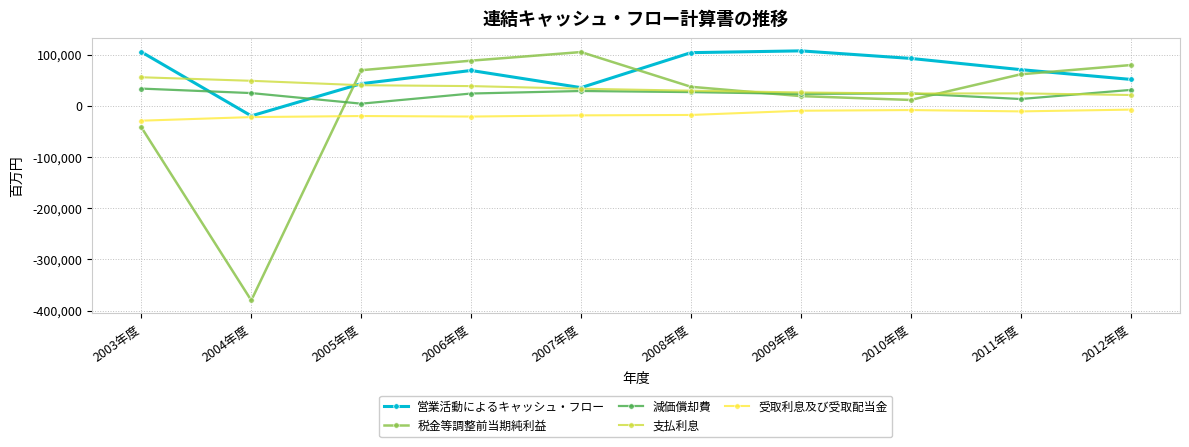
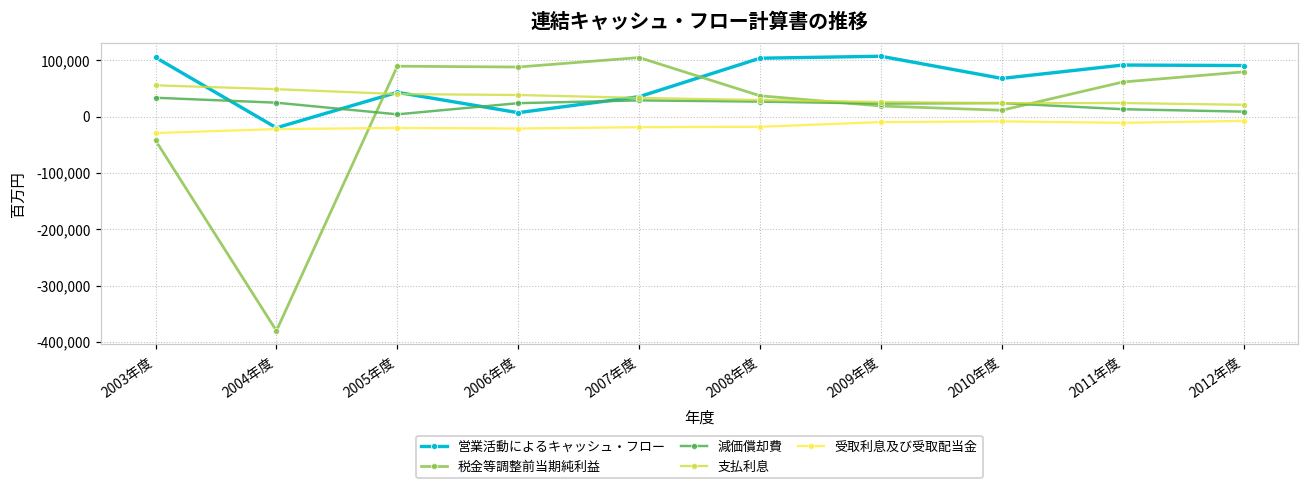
税金等調整前当期純利益, 2005年度: 70,000 -> 90,000
営業活動によるキャッシュ・フロー, 2006年度: 70,000 -> 10,000
営業活動によるキャッシュ・フロー, 2010年度: 90,000 -> 70,000
営業活動によるキャッシュ・フロー, 2011年度: 70,000 -> 90,000
営業活動によるキャッシュ・フロー, 2012年度: 50,000 -> 90,000
減価償却費, 2012年度: 30,000 -> 10,000
